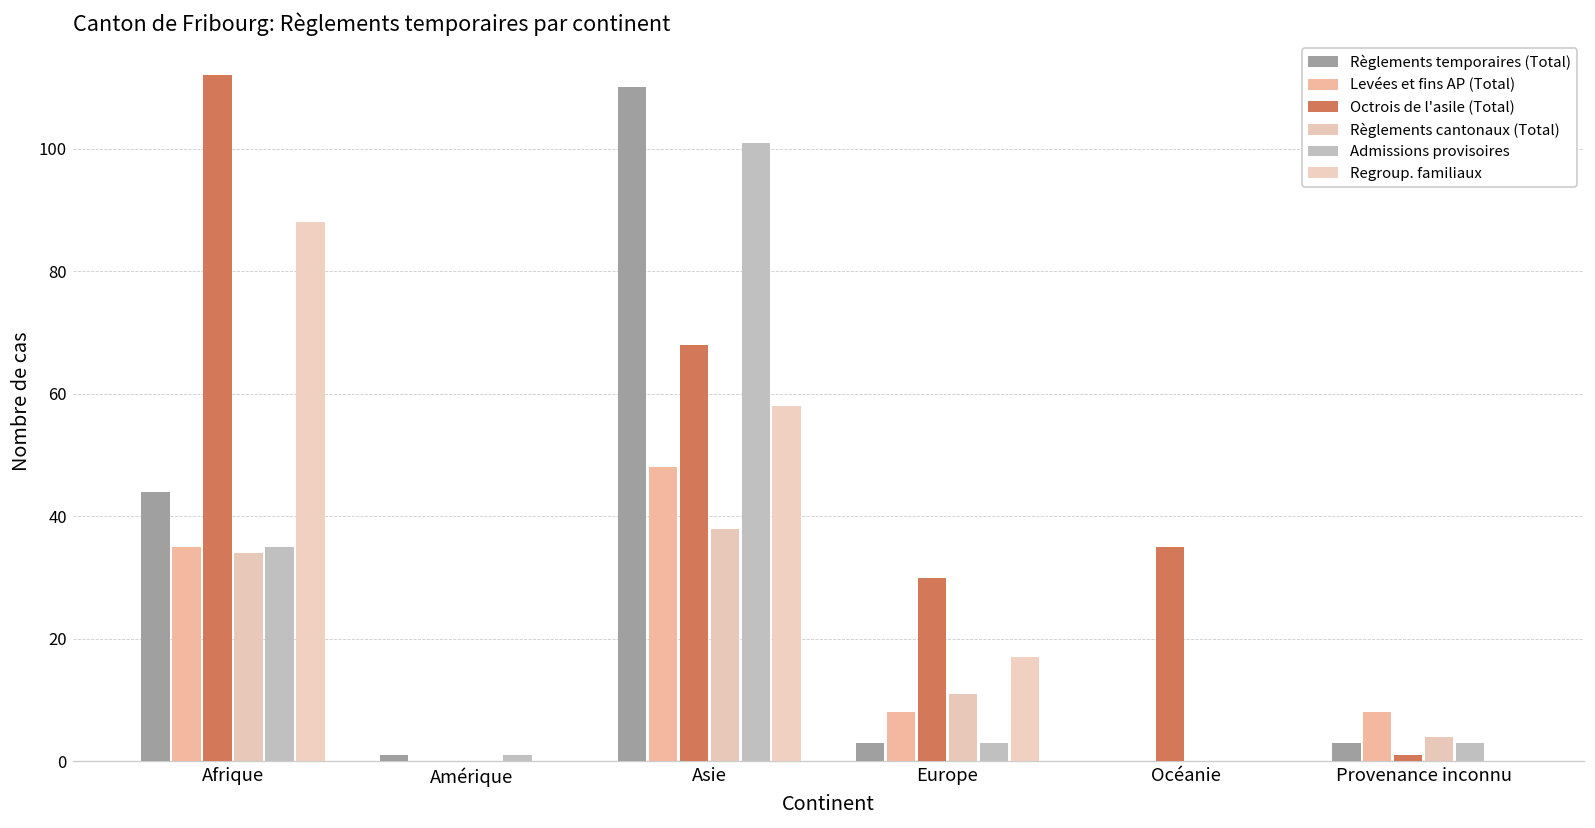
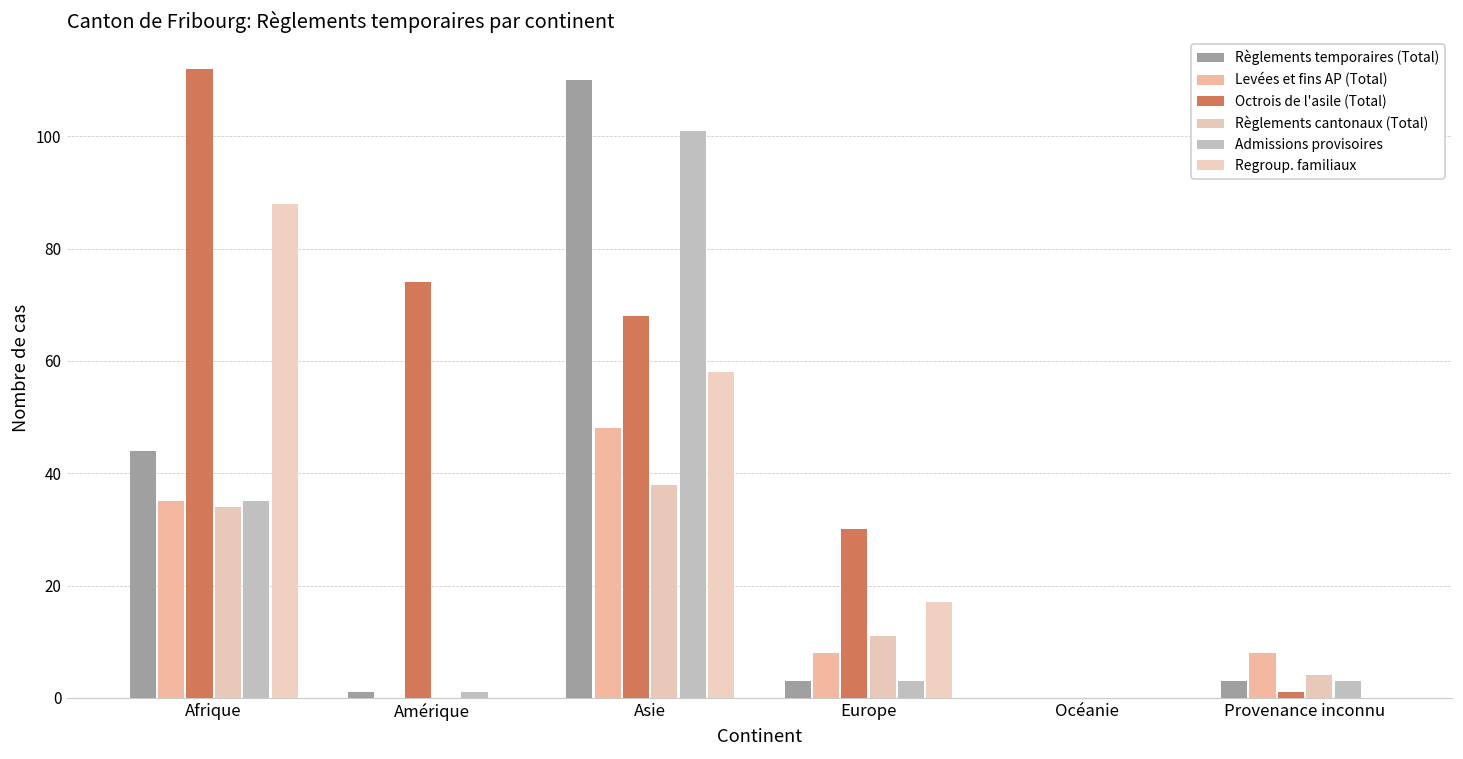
Octrois de l'asile (Total), Amérique: 0 -> 74
Octrois de l'asile (Total), Océanie: 35 -> 0
